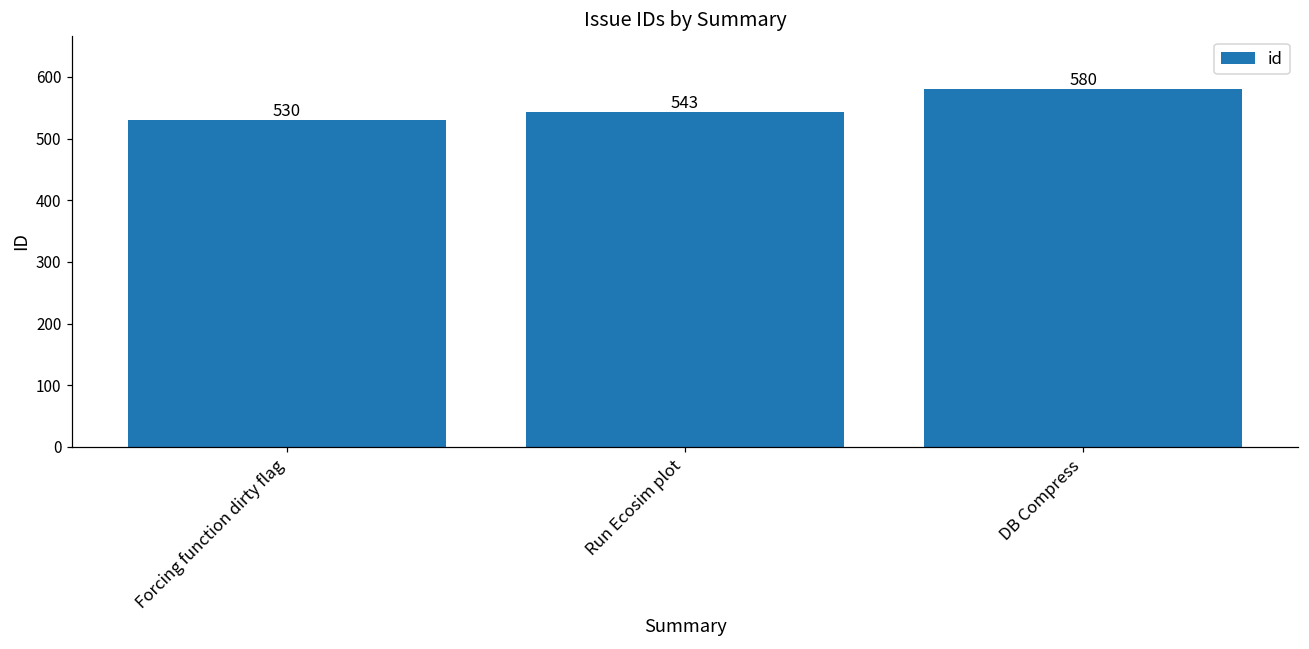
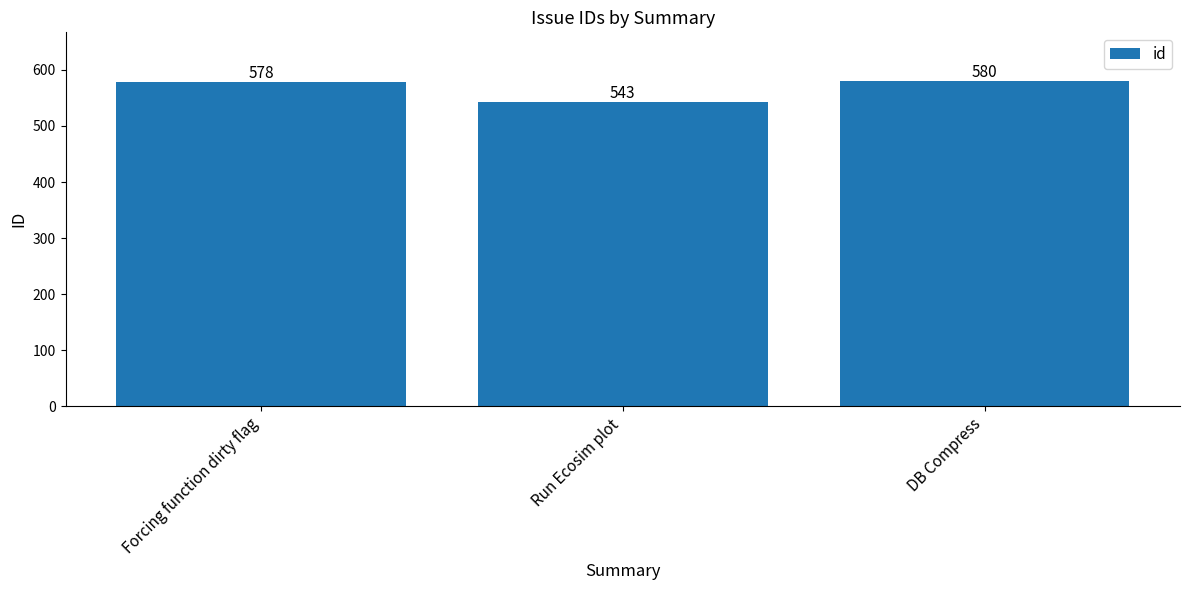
Forcing function dirty flag: 530 -> 578
